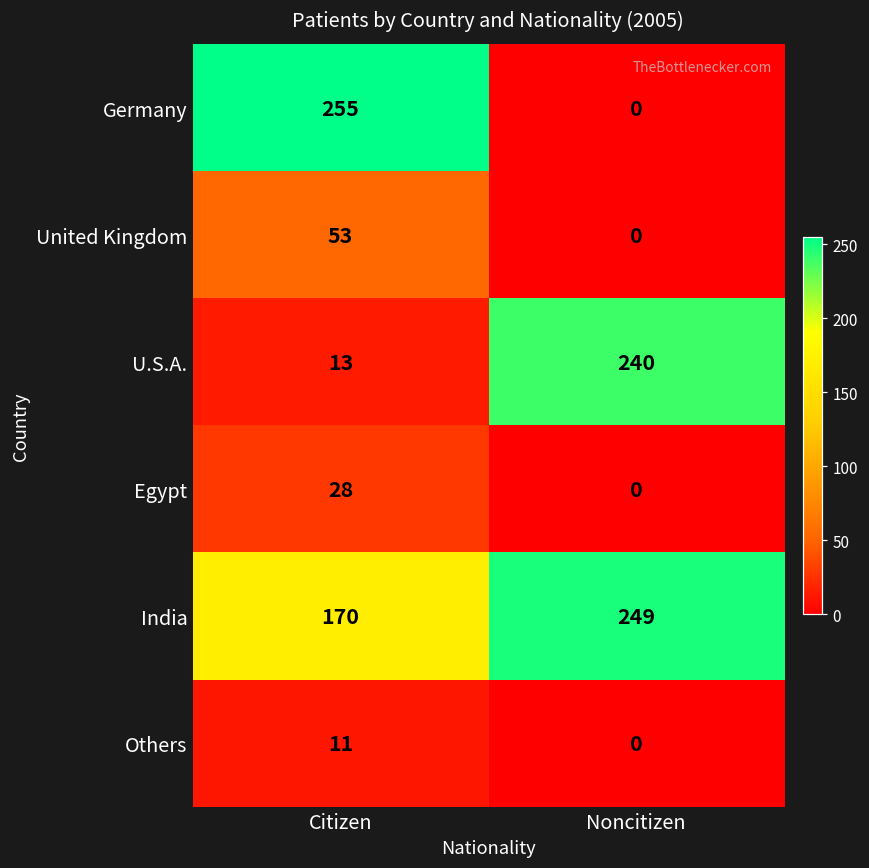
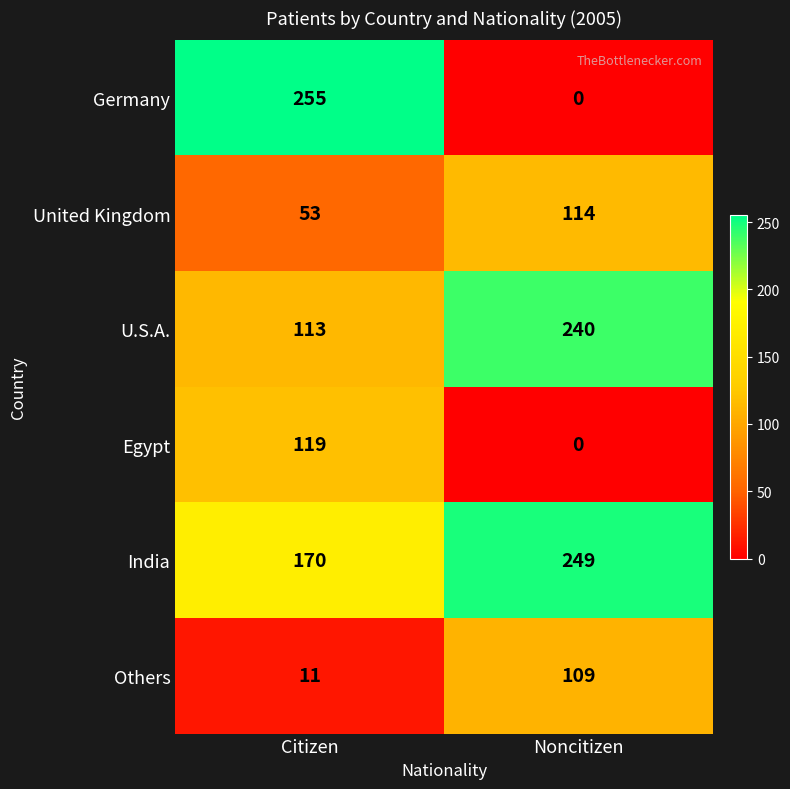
United Kingdom, Noncitizen: 0 -> 114
U.S.A., Citizen: 13 -> 113
Egypt, Citizen: 28 -> 119
Others, Noncitizen: 0 -> 109
